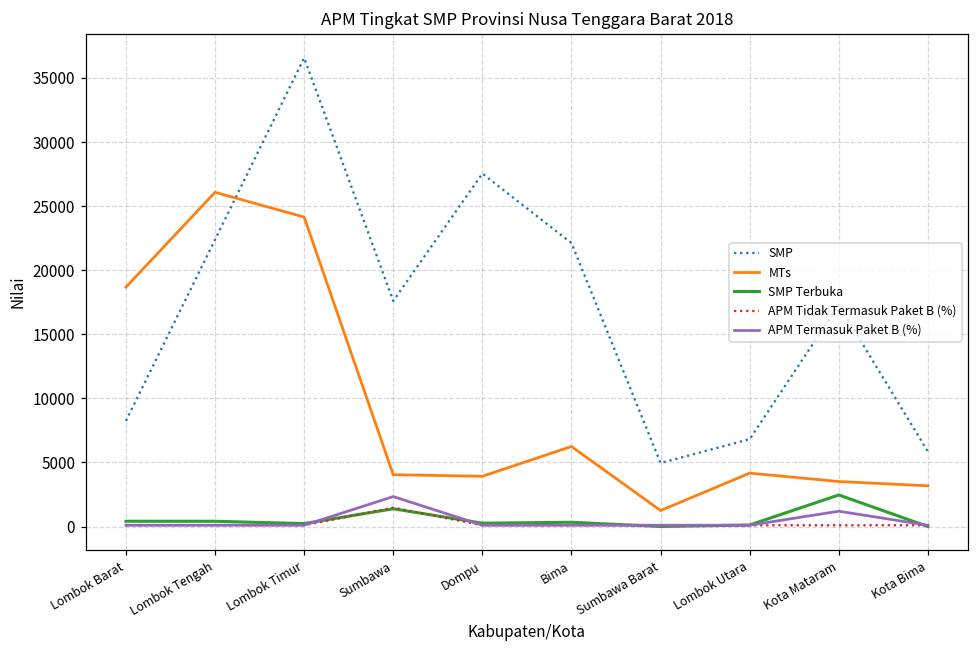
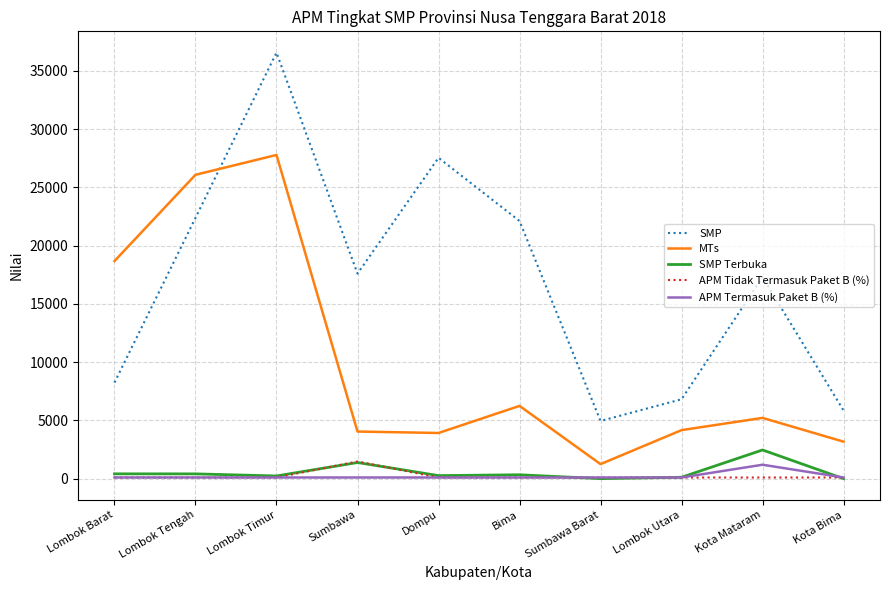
MTs, Lombok Timur: 24100 -> 27800
APM Termasuk Paket B (%), Sumbawa: 2300 -> 100
MTs, Kota Mataram: 3500 -> 5200
